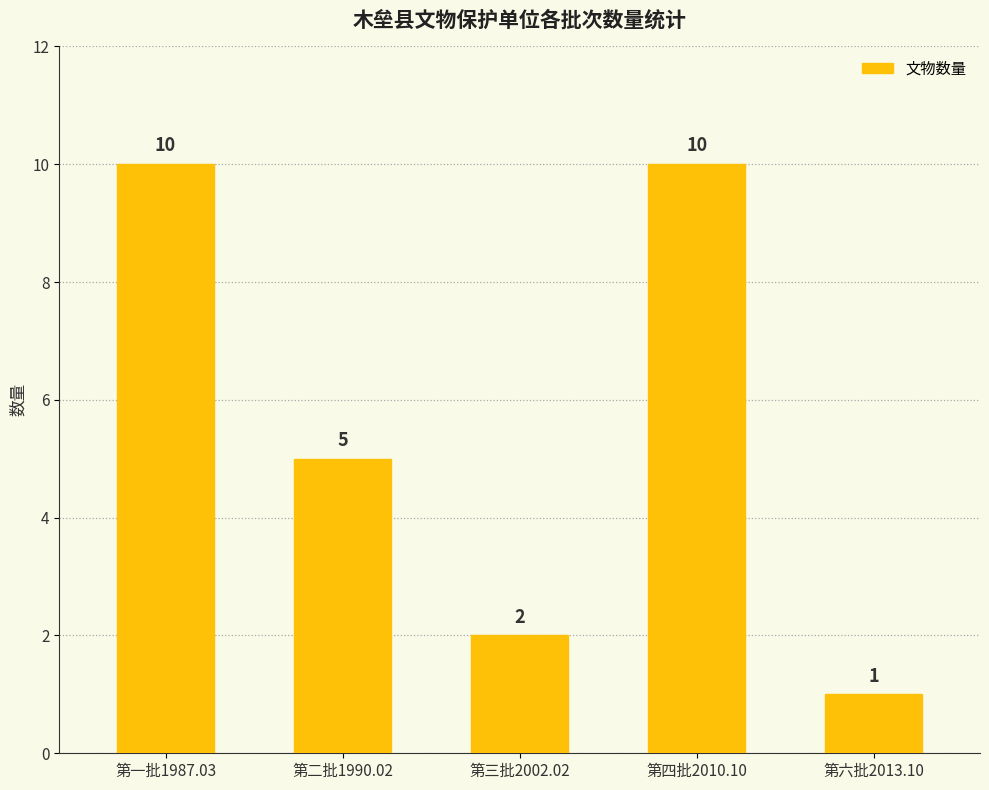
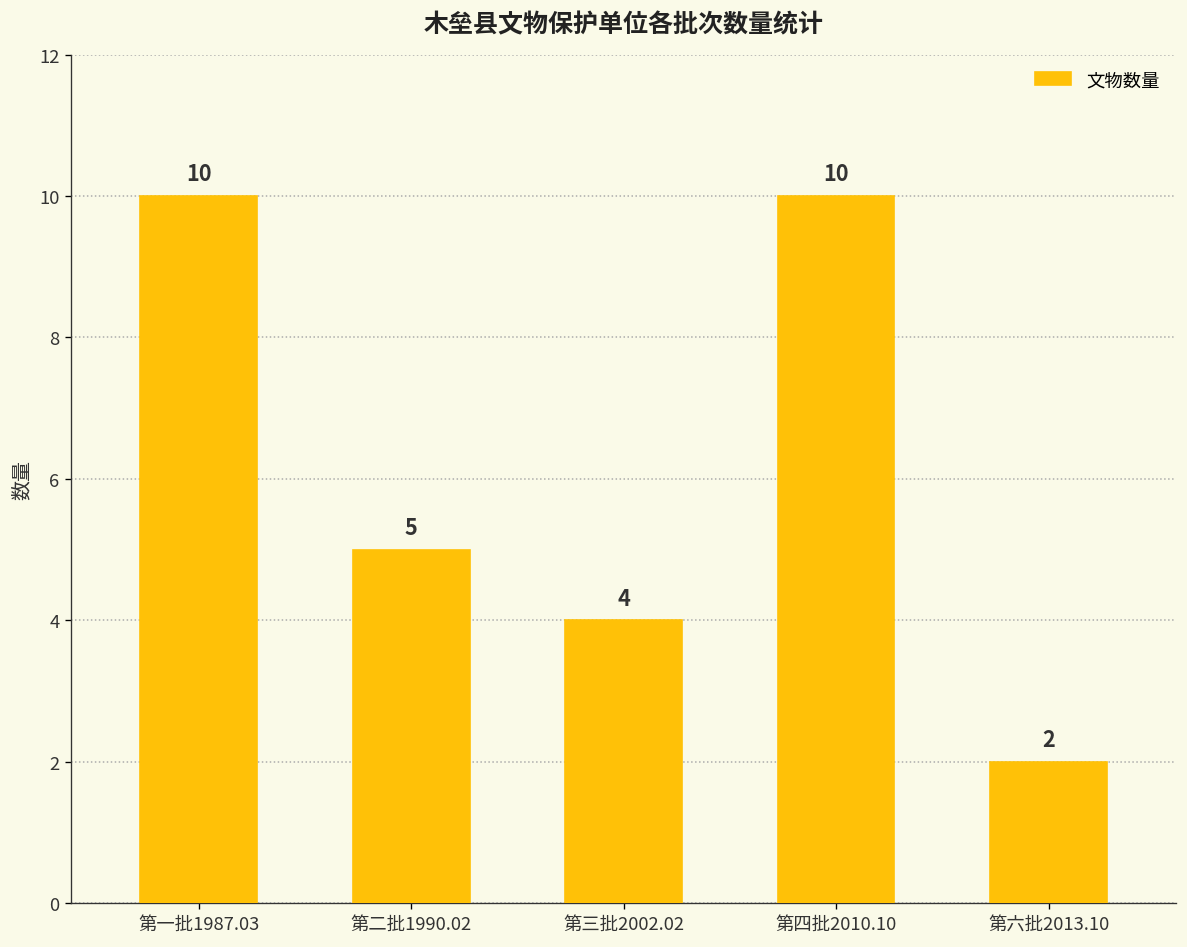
第三批2002.02: 2 -> 4
第六批2013.10: 1 -> 2
